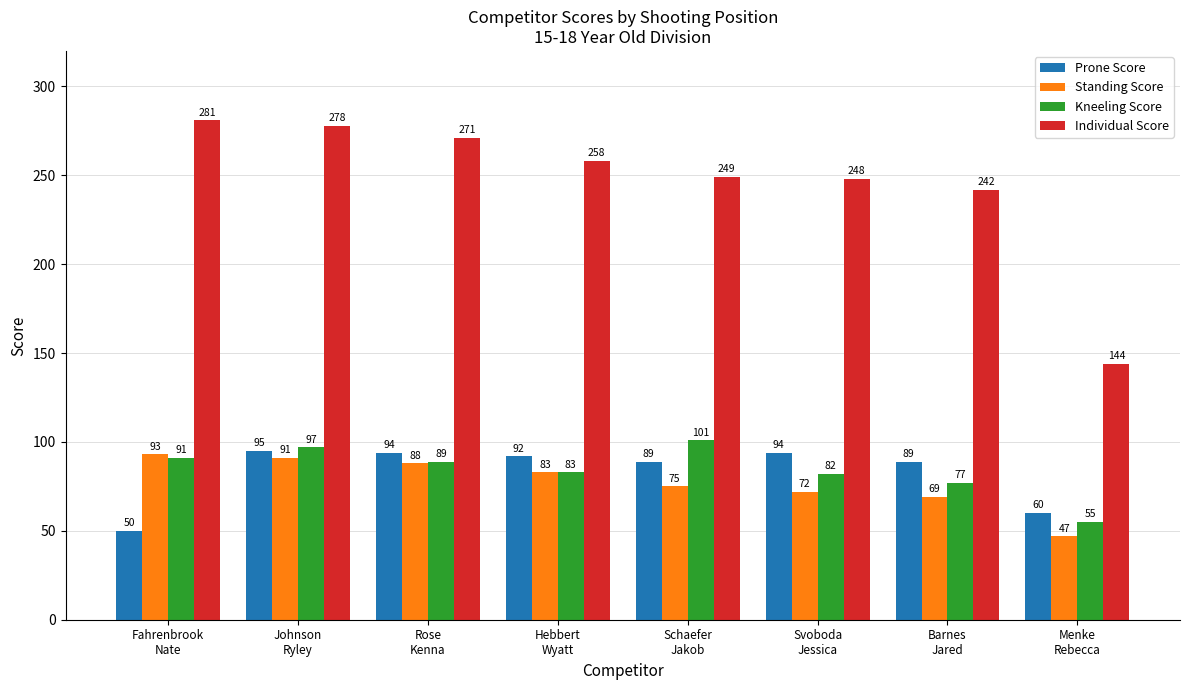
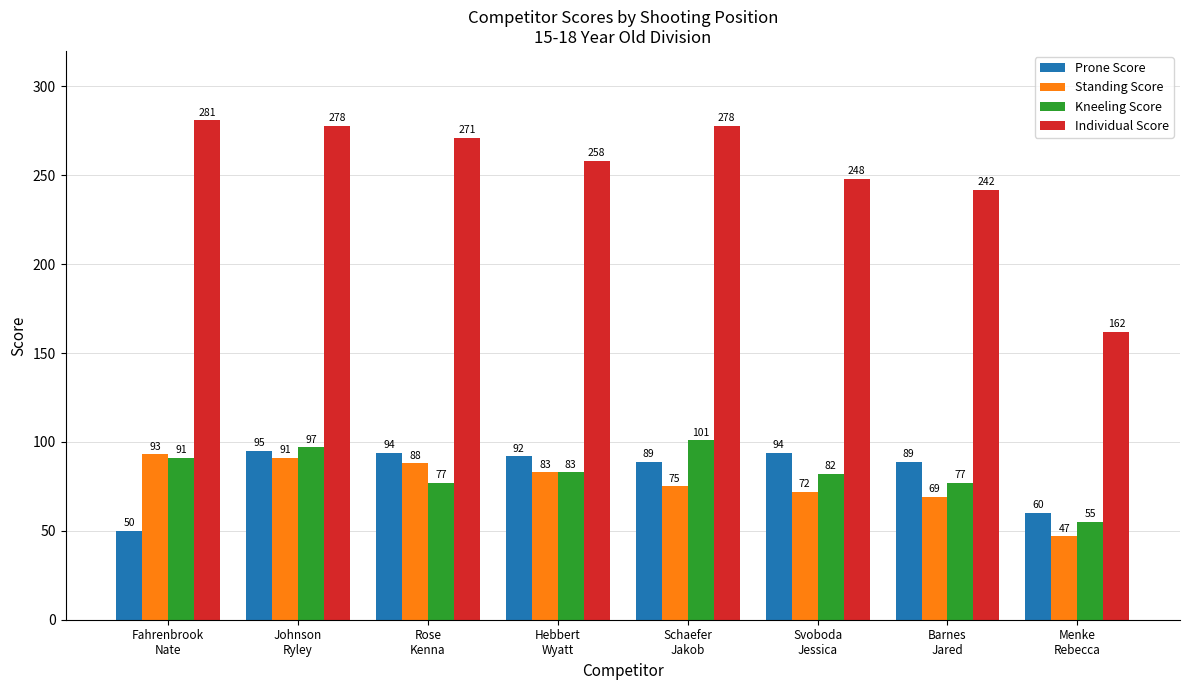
Kneeling Score, Rose Kenna: 89 -> 77
Individual Score, Schaefer Jakob: 249 -> 278
Individual Score, Menke Rebecca: 144 -> 162
